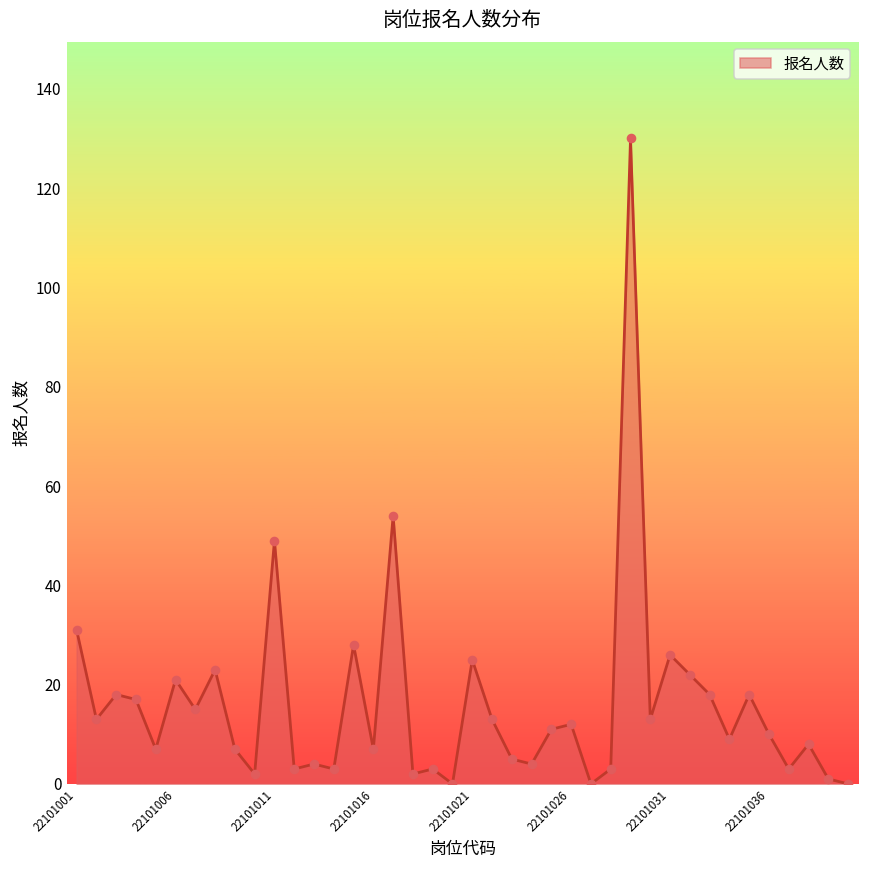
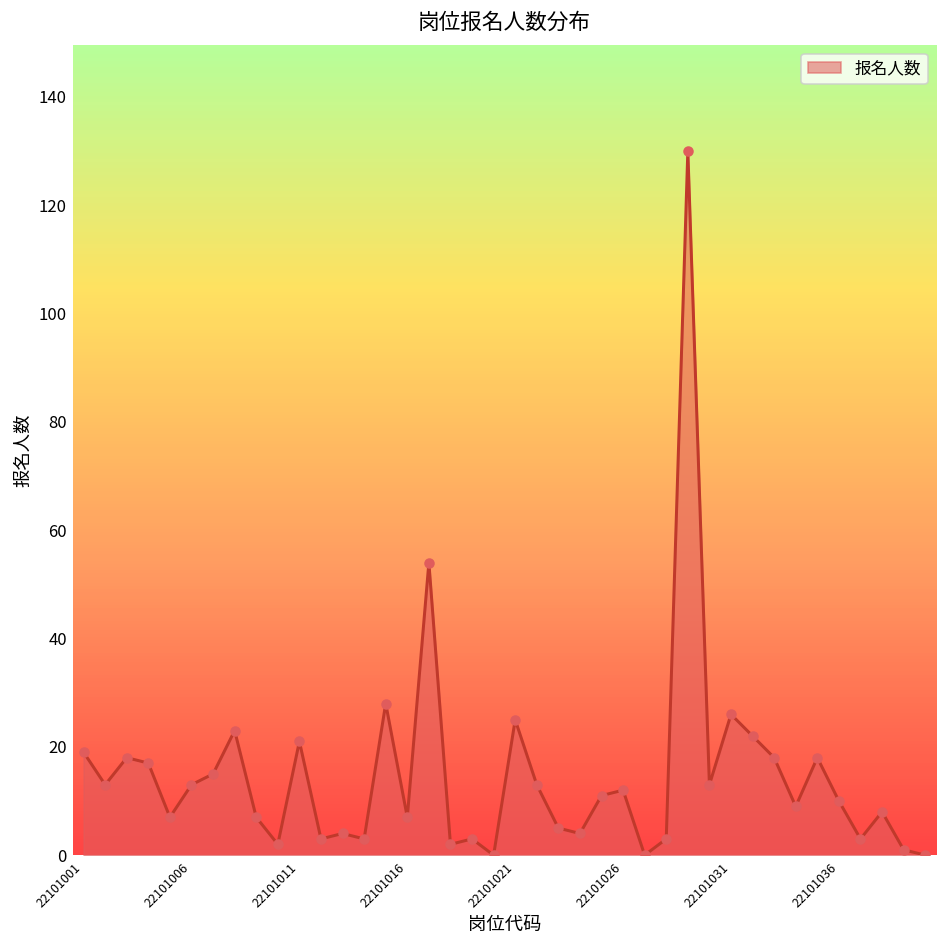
22101001: 31 -> 19
22101006: 21 -> 13
22101011: 49 -> 21
